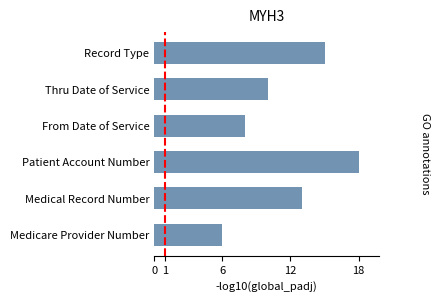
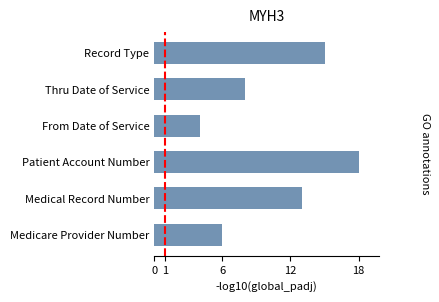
Thru Date of Service: 10 -> 8
From Date of Service: 8 -> 4
